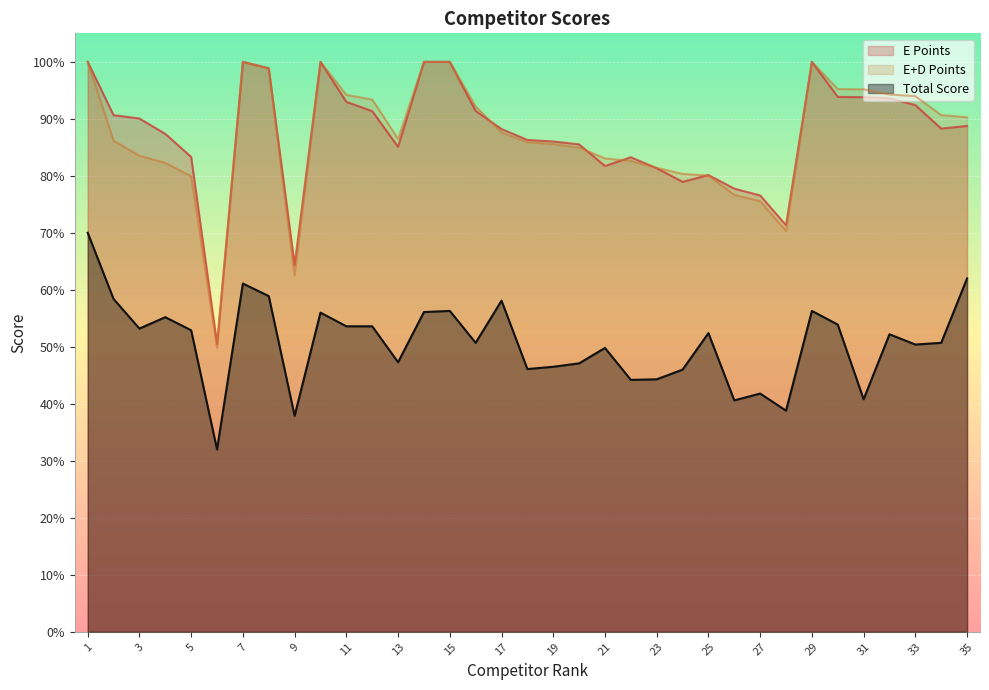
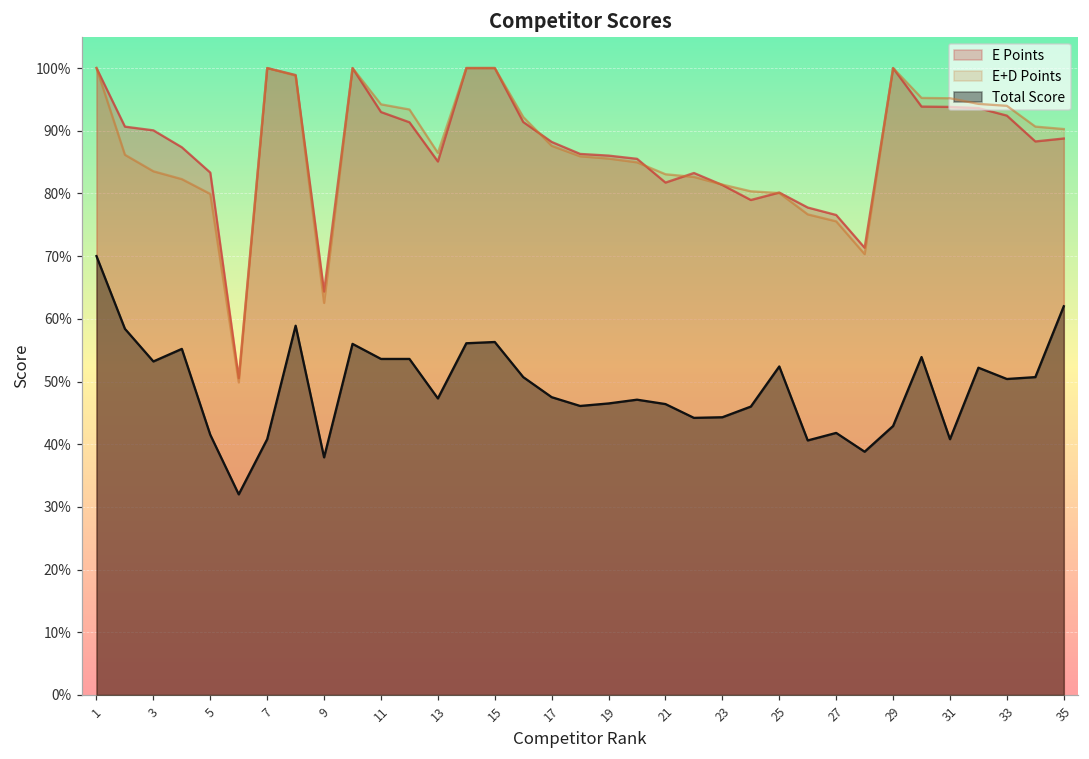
Total Score, 5: 53% -> 42%
Total Score, 7: 61% -> 41%
Total Score, 17: 58% -> 48%
Total Score, 21: 50% -> 46%
Total Score, 29: 56% -> 43%
